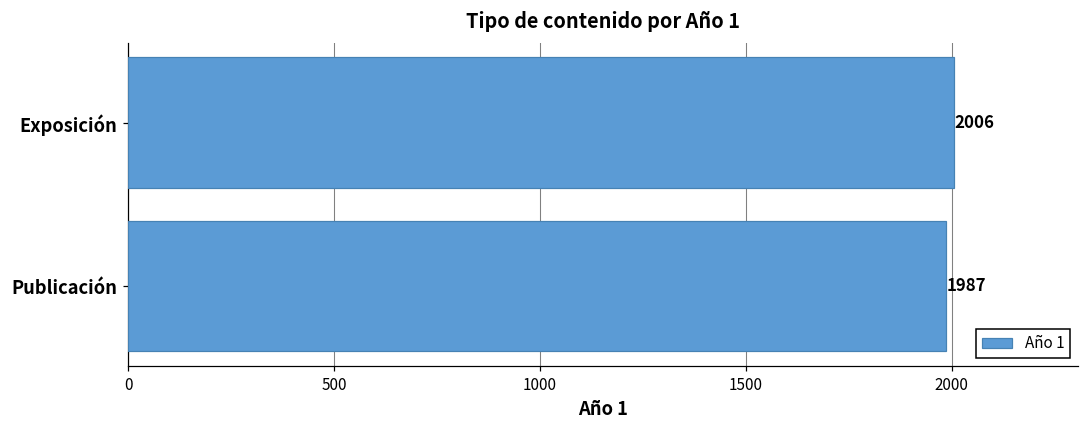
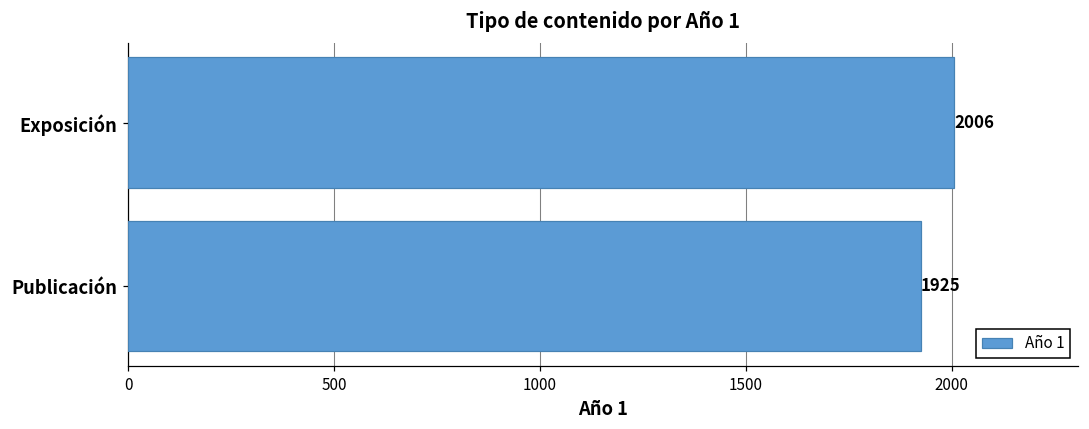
Publicación: 1987 -> 1925
